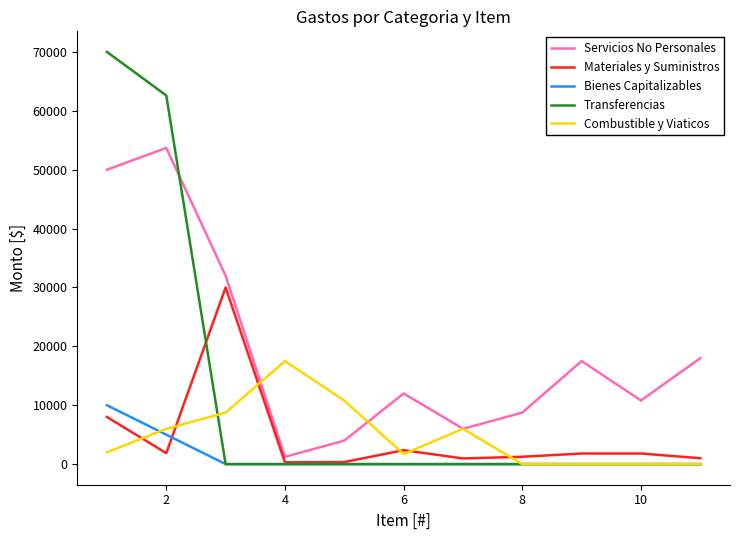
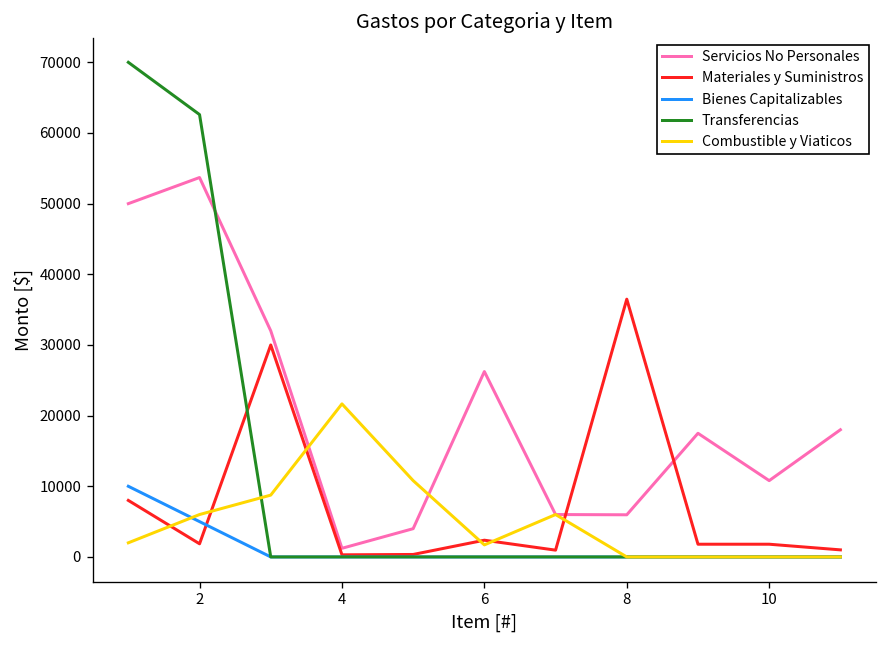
Combustible y Viaticos, 4: 18000 -> 22000
Servicios No Personales, 6: 12000 -> 26000
Servicios No Personales, 8: 9000 -> 6000
Materiales y Suministros, 8: 1000 -> 36000
